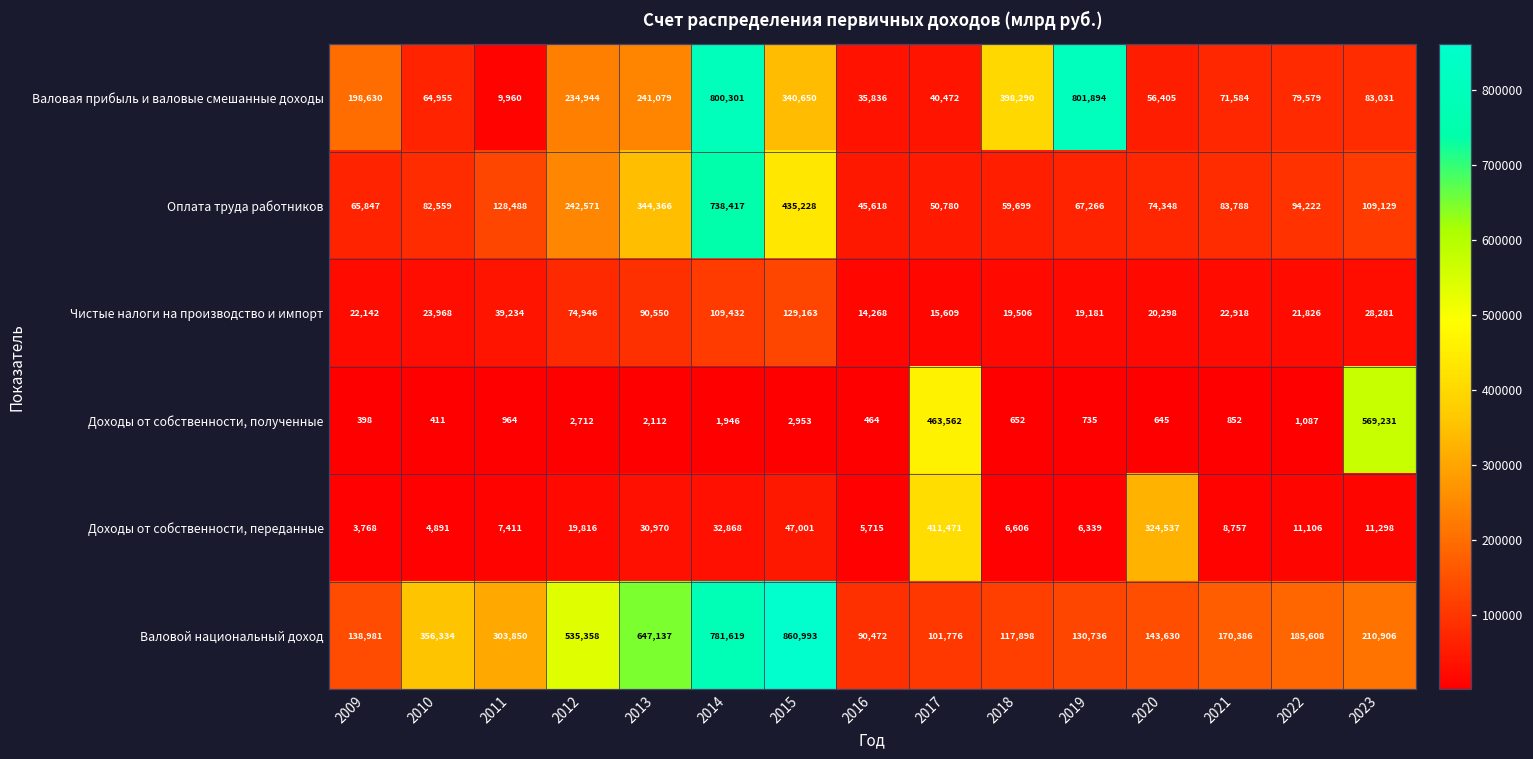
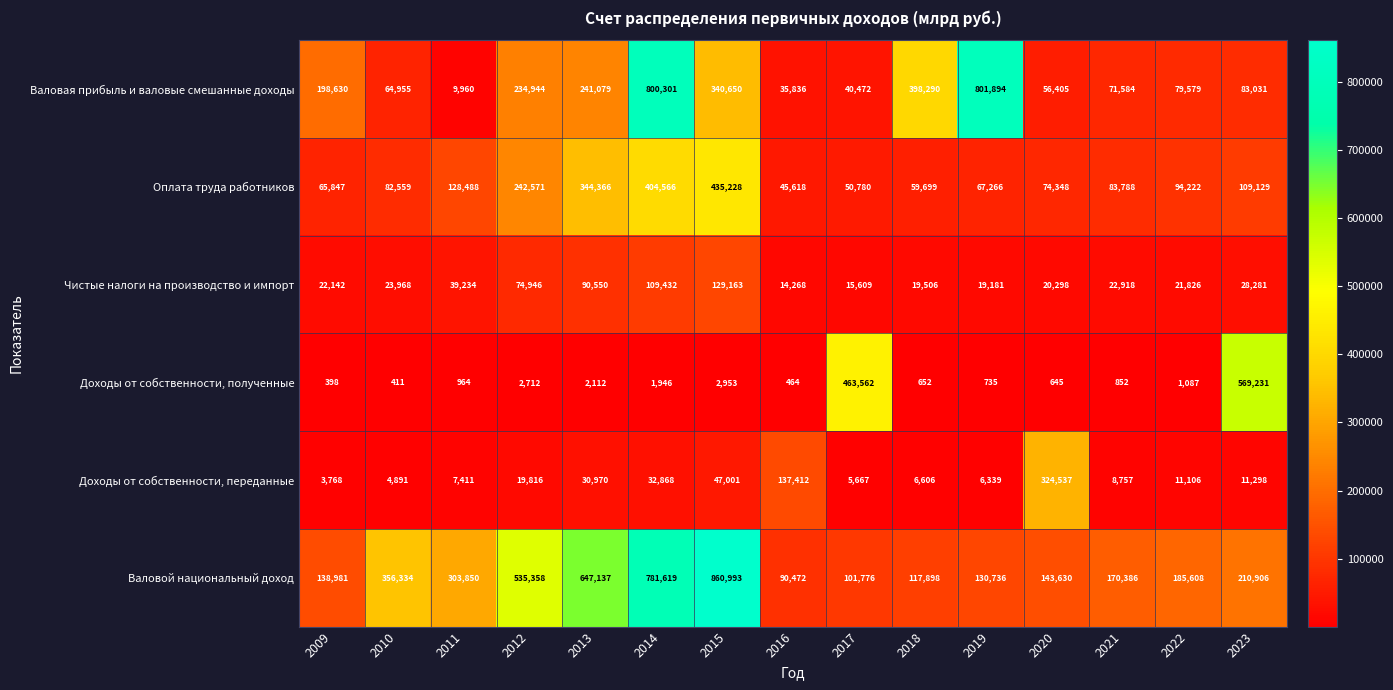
Оплата труда работников, 2014: 738,417 -> 404,566
Доходы от собственности, переданные, 2016: 5,715 -> 137,412
Доходы от собственности, переданные, 2017: 411,471 -> 5,667
